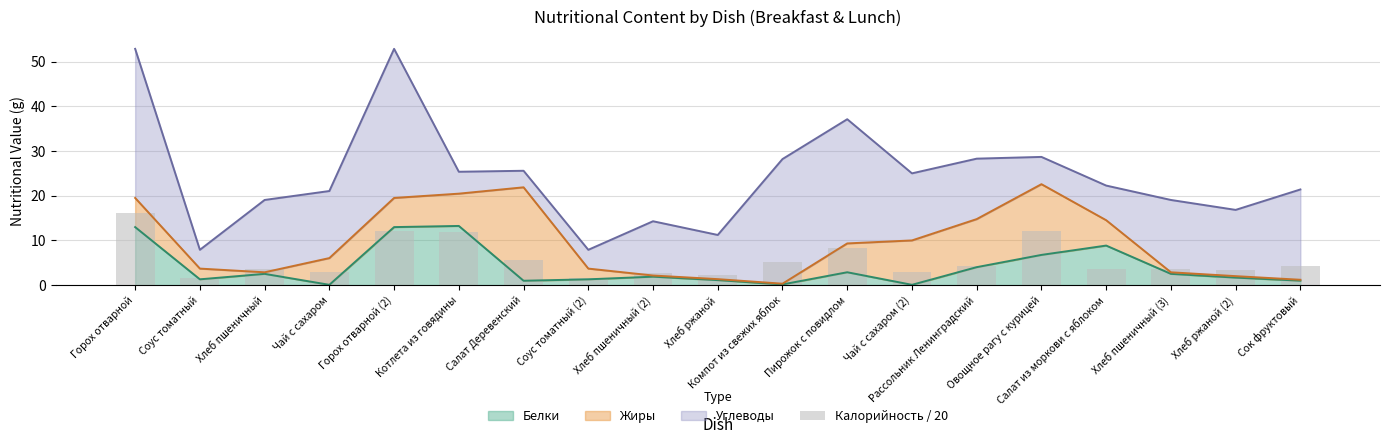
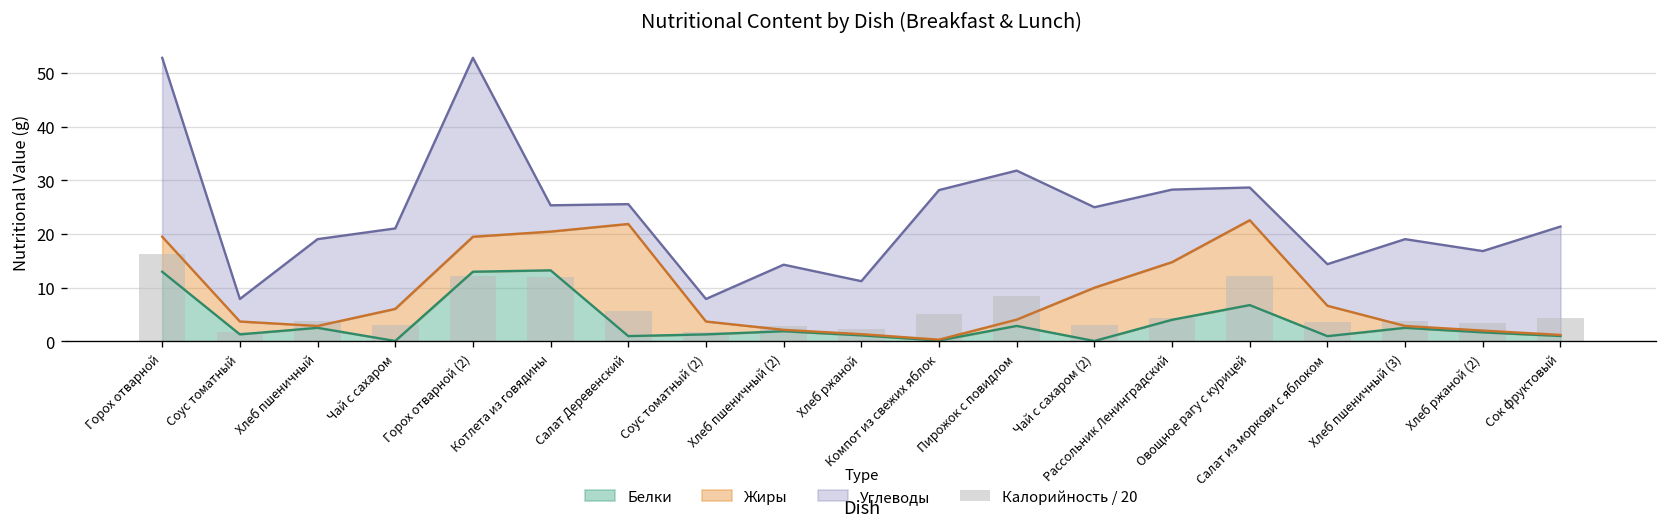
Жиры, Пирожок с повидлом: 6 -> 1
Белки, Салат из моркови с яблоком: 9 -> 1
